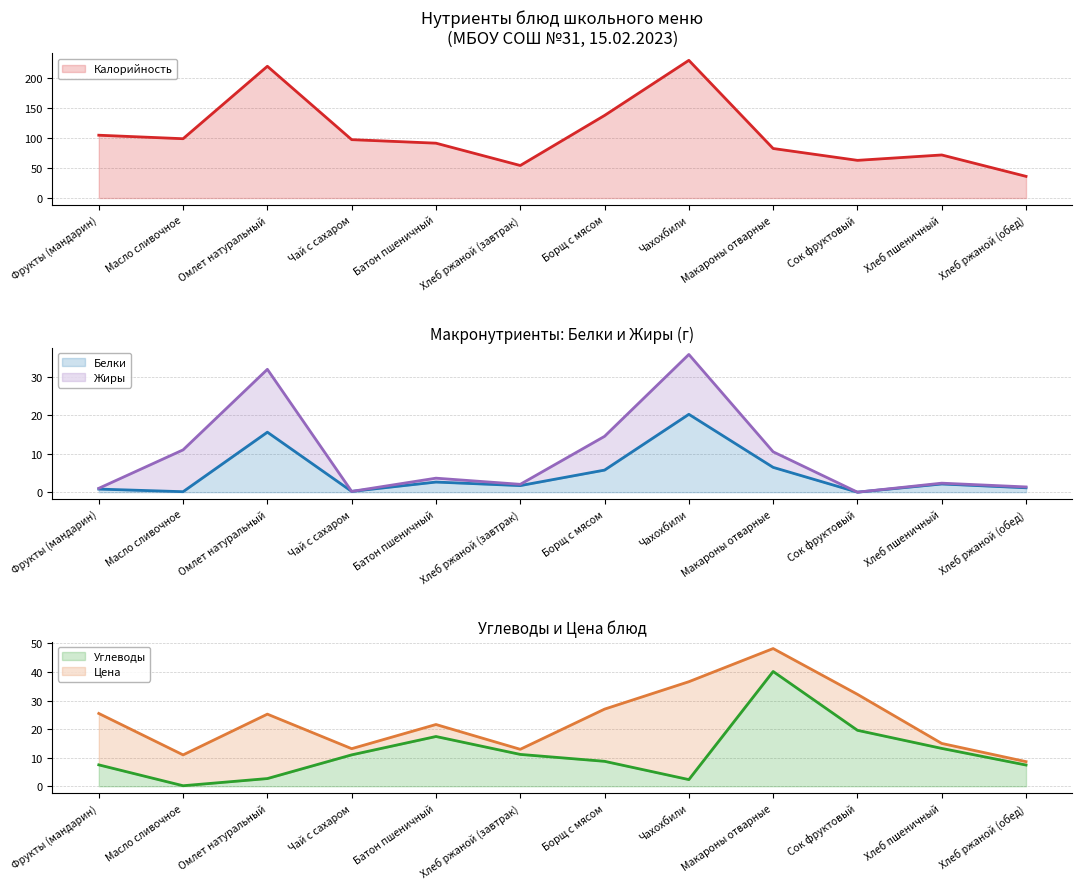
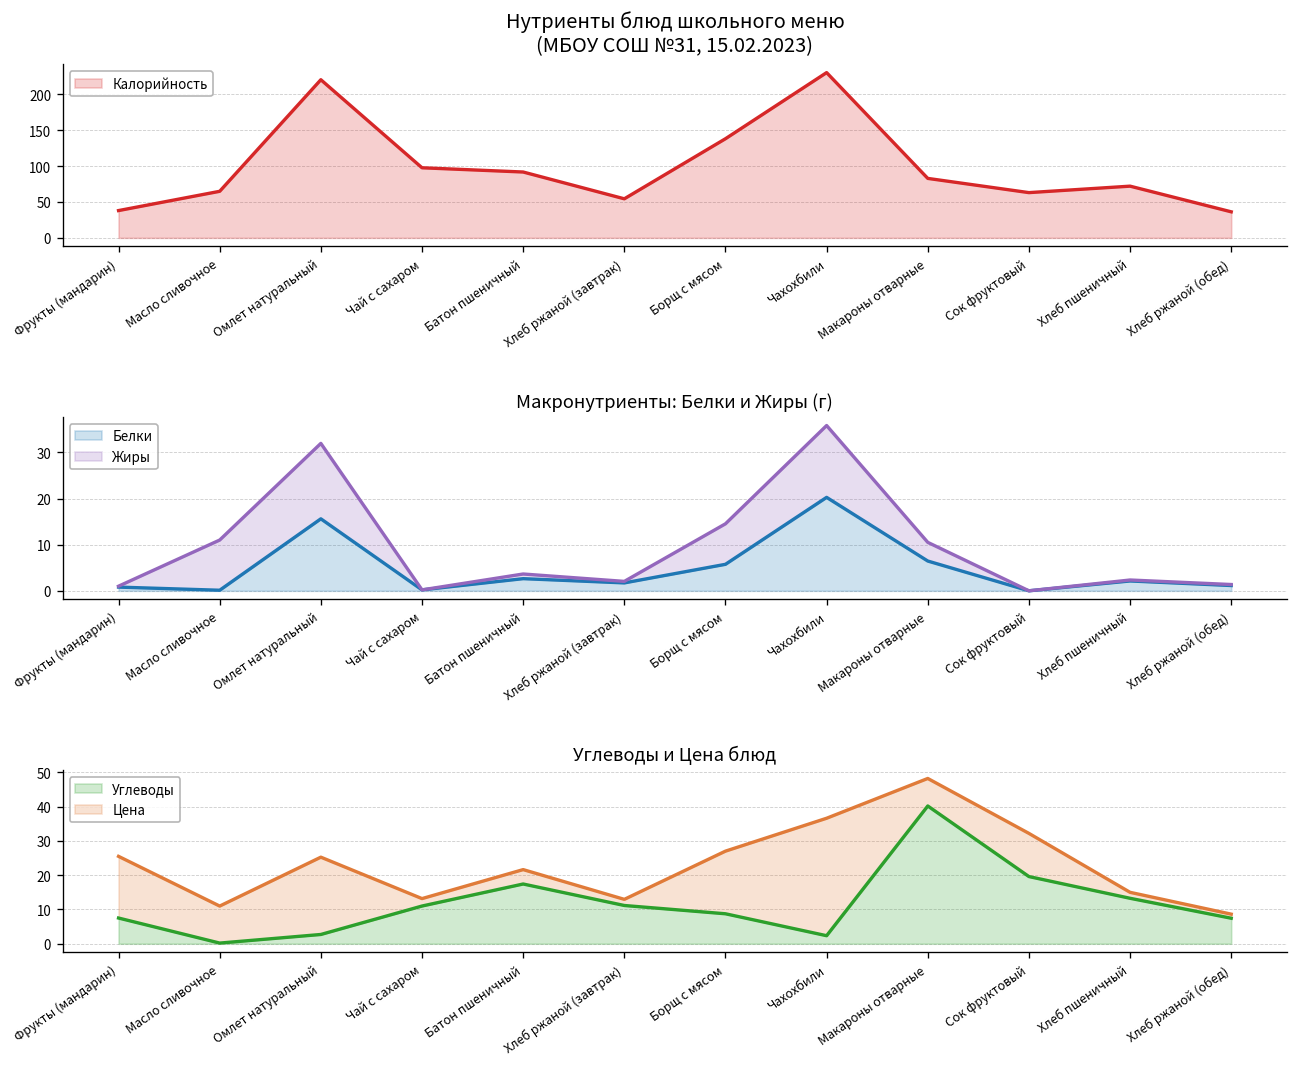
Нутриенты блюд школьного меню (МБОУ СОШ №31, 15.02.2023), Фрукты (мандарин): 110 -> 40
Нутриенты блюд школьного меню (МБОУ СОШ №31, 15.02.2023), Масло сливочное: 100 -> 60
